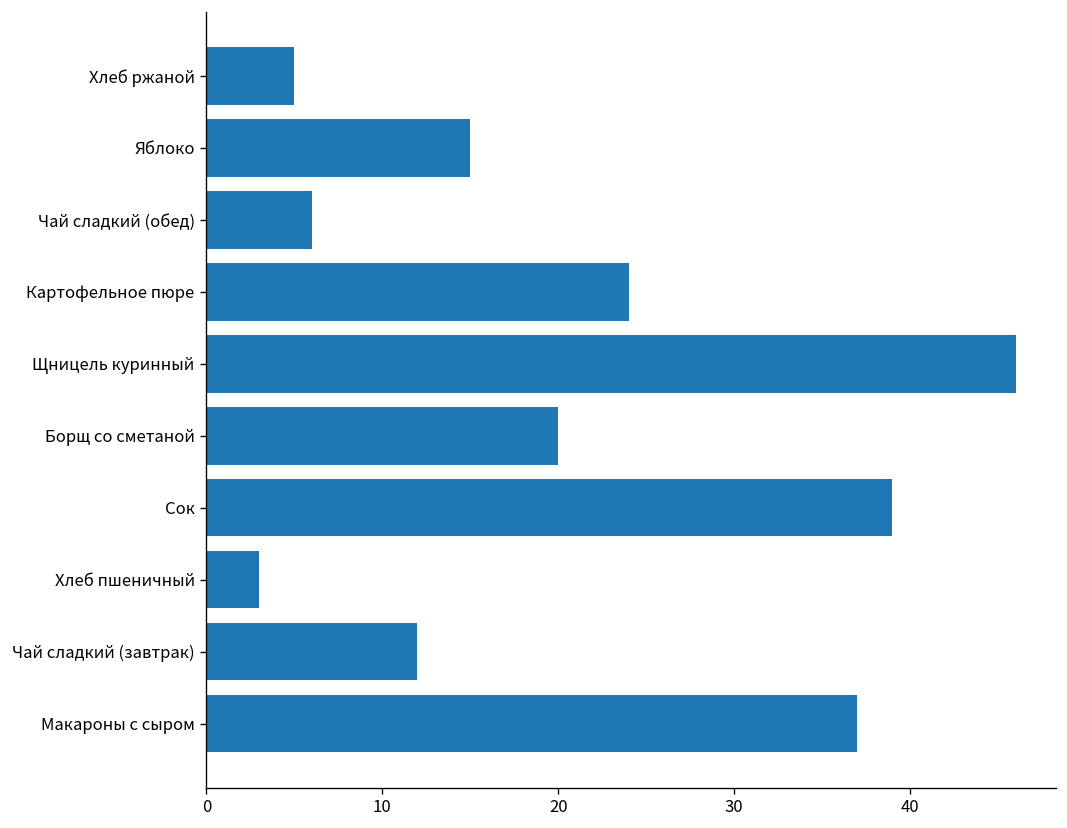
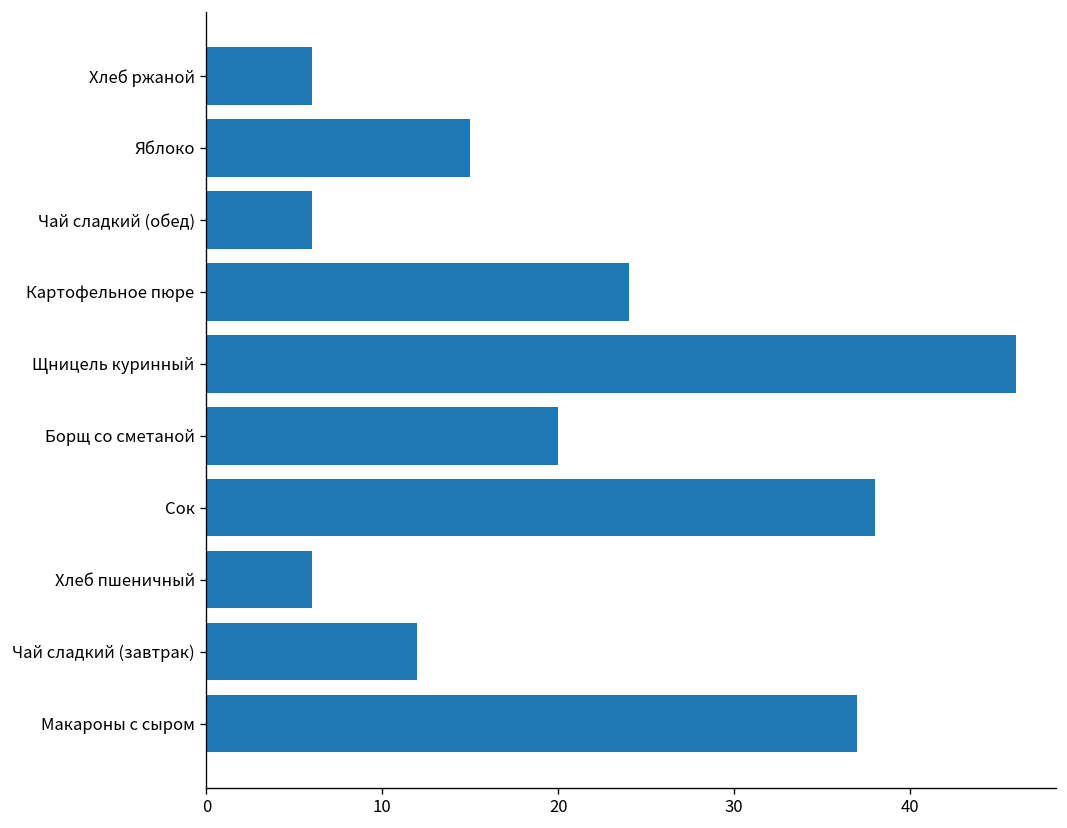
Хлеб ржаной: 5 -> 6
Сок: 39 -> 38
Хлеб пшеничный: 3 -> 6
